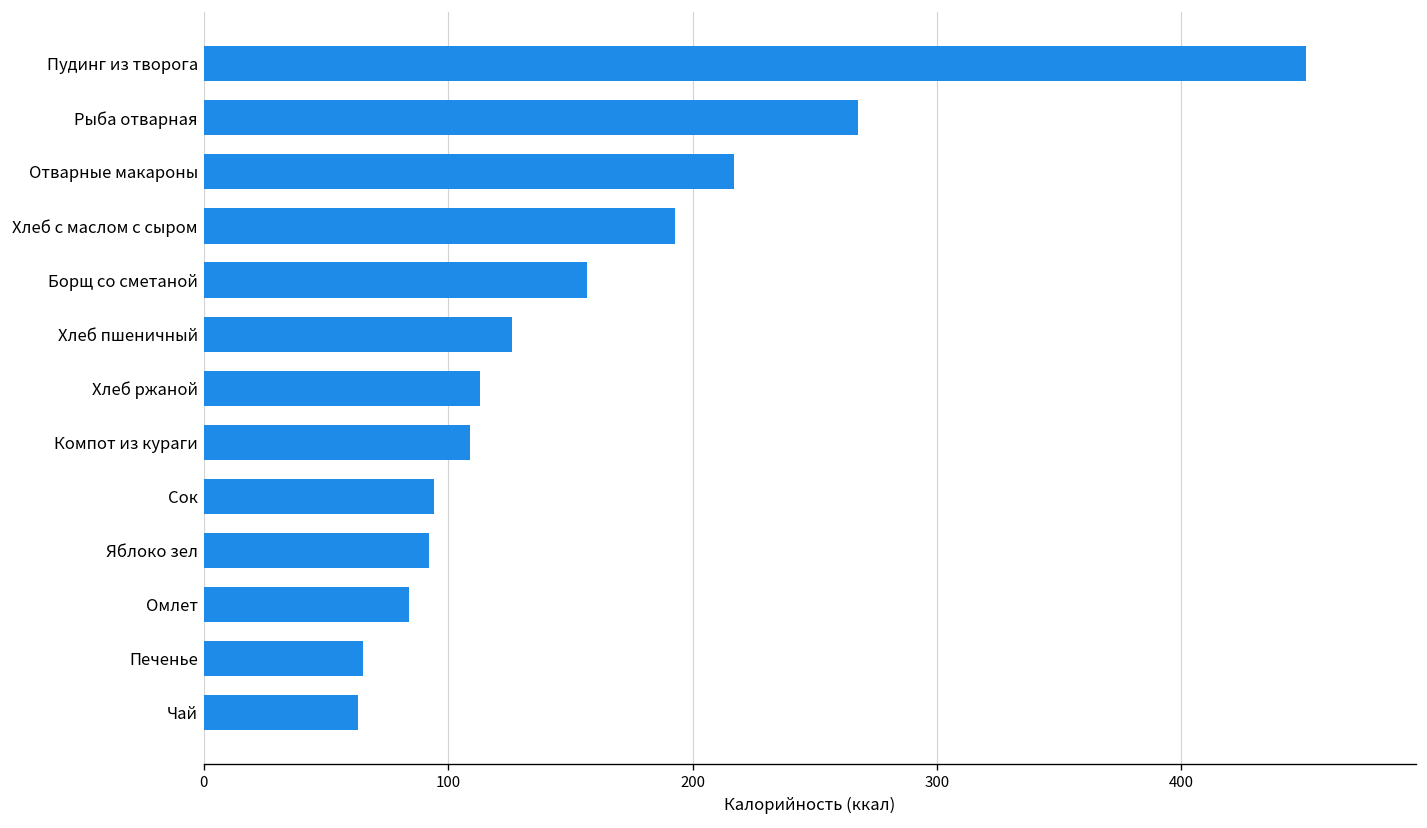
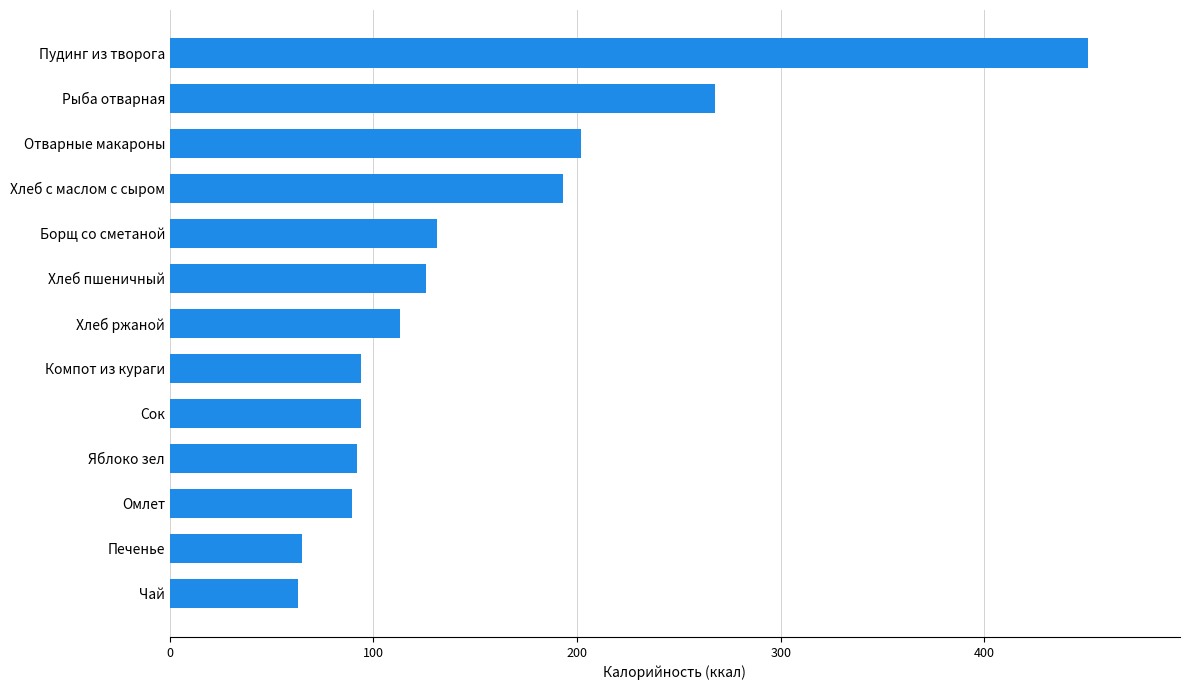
Отварные макароны: 217 -> 202
Борщ со сметаной: 157 -> 131
Компот из кураги: 109 -> 94
Омлет: 84 -> 89
